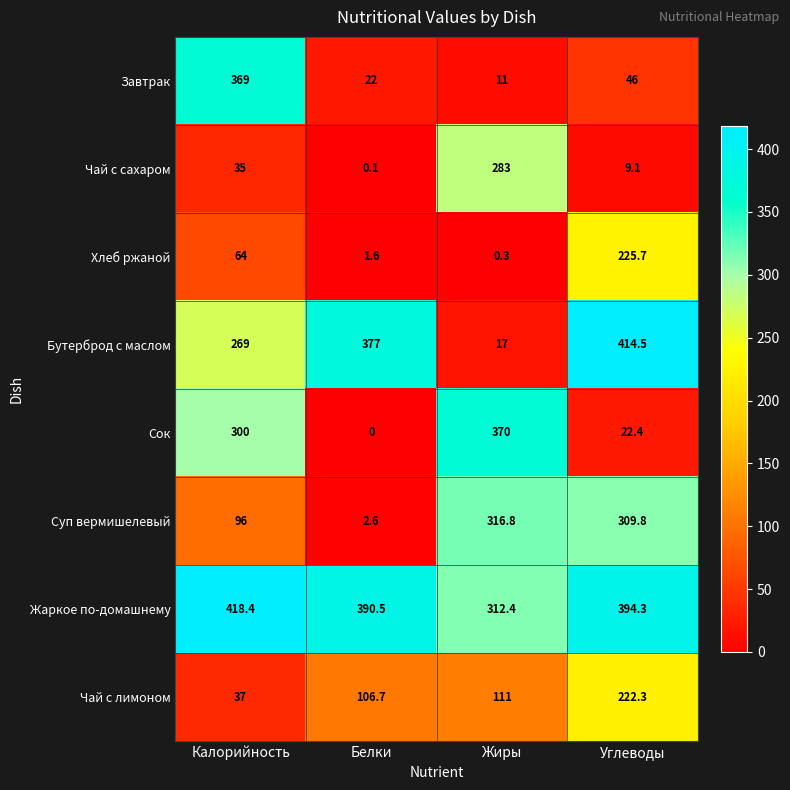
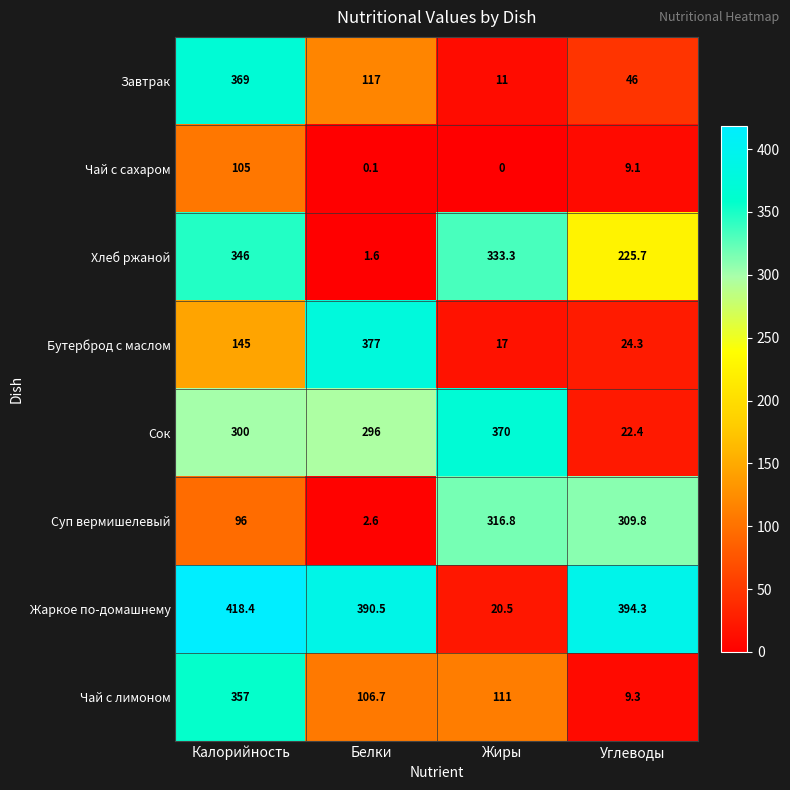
Завтрак, Белки: 22 -> 117
Чай с сахаром, Калорийность: 35 -> 105
Чай с сахаром, Жиры: 283 -> 0
Хлеб ржаной, Калорийность: 64 -> 346
Хлеб ржаной, Жиры: 0.3 -> 333.3
Бутерброд с маслом, Калорийность: 269 -> 145
Бутерброд с маслом, Углеводы: 414.5 -> 24.3
Сок, Белки: 0 -> 296
Жаркое по-домашнему, Жиры: 312.4 -> 20.5
Чай с лимоном, Калорийность: 37 -> 357
Чай с лимоном, Углеводы: 222.3 -> 9.3
